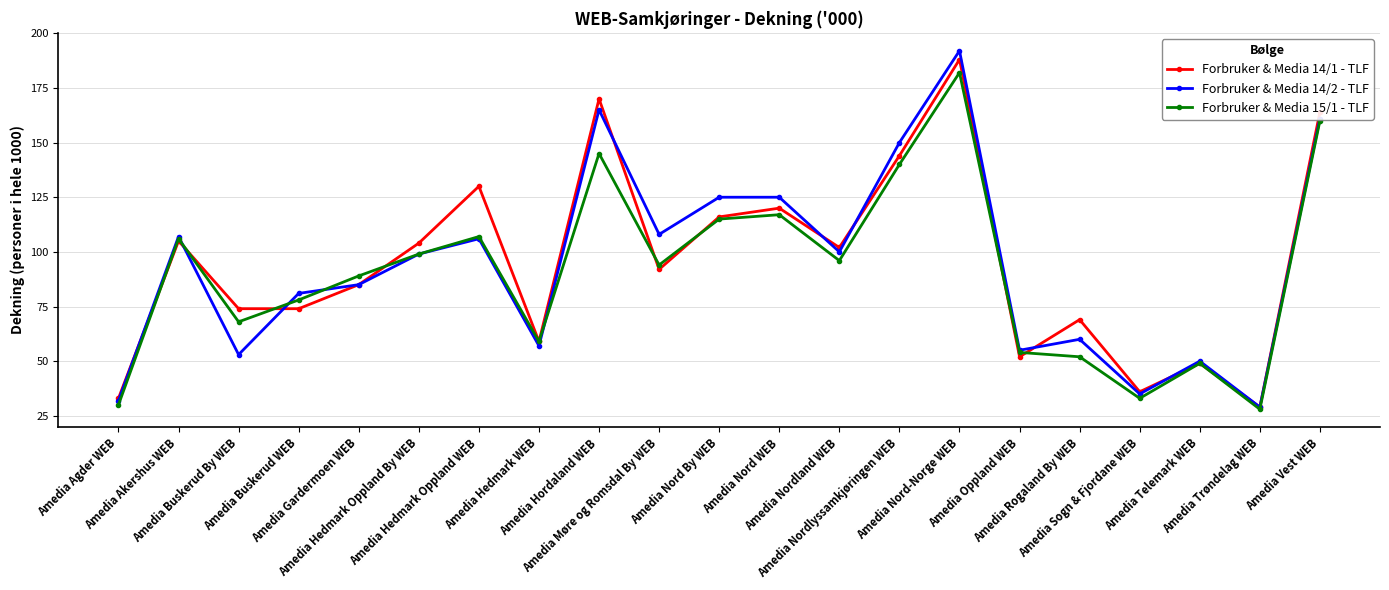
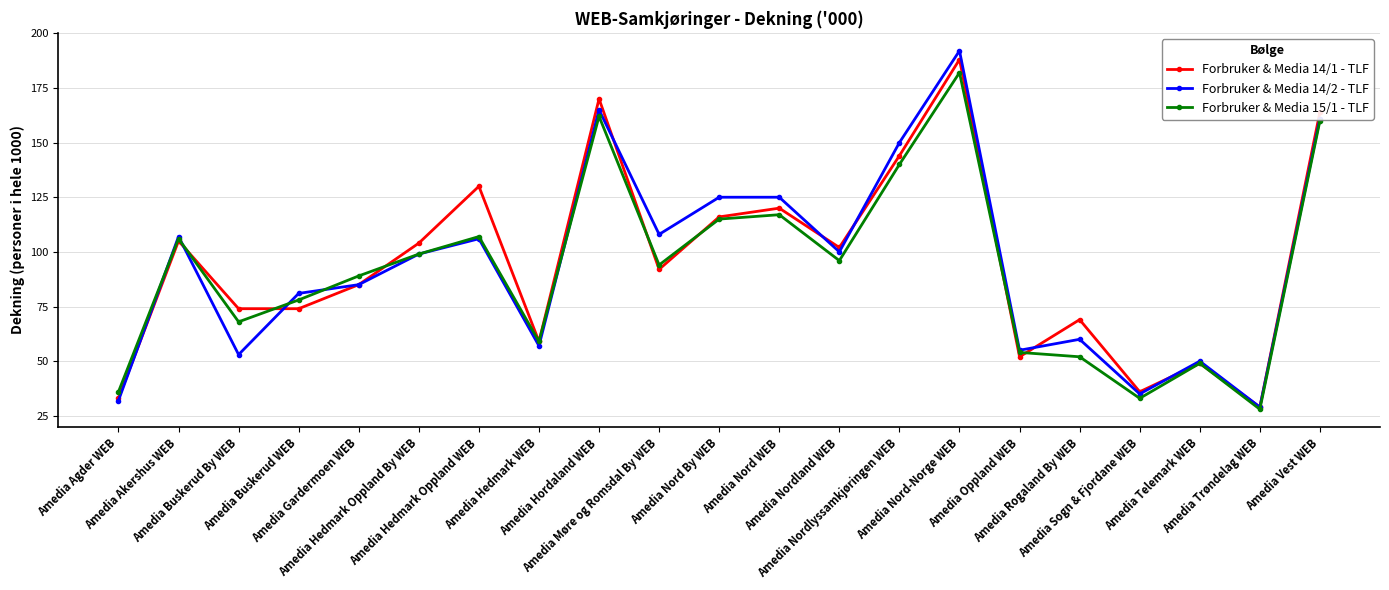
Forbruker & Media 15/1 - TLF, Amedia Agder WEB: 30 -> 36
Forbruker & Media 15/1 - TLF, Amedia Hordaland WEB: 145 -> 162
